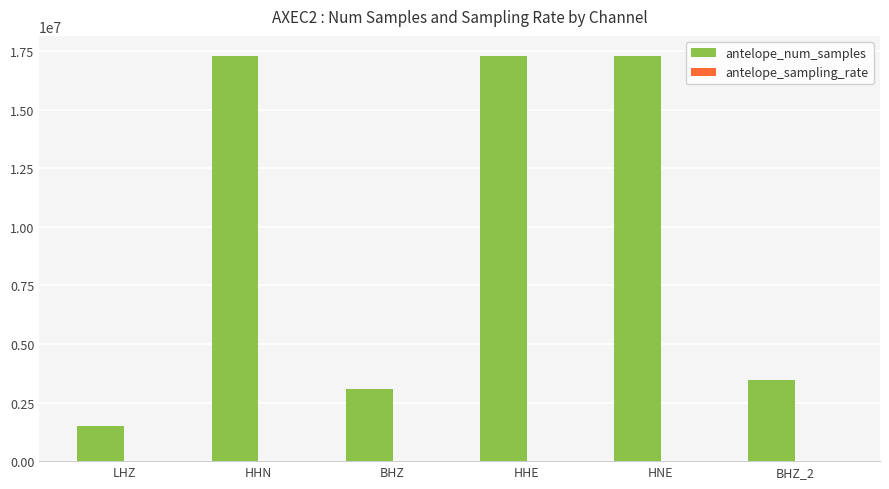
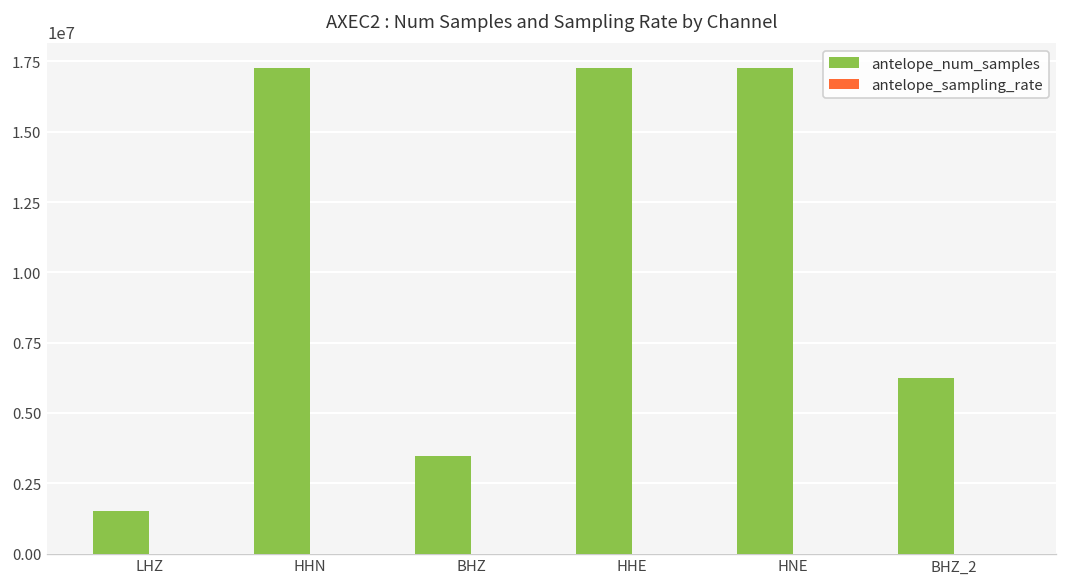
antelope_num_samples, BHZ: 3100000 -> 3500000
antelope_num_samples, BHZ_2: 3500000 -> 6300000
